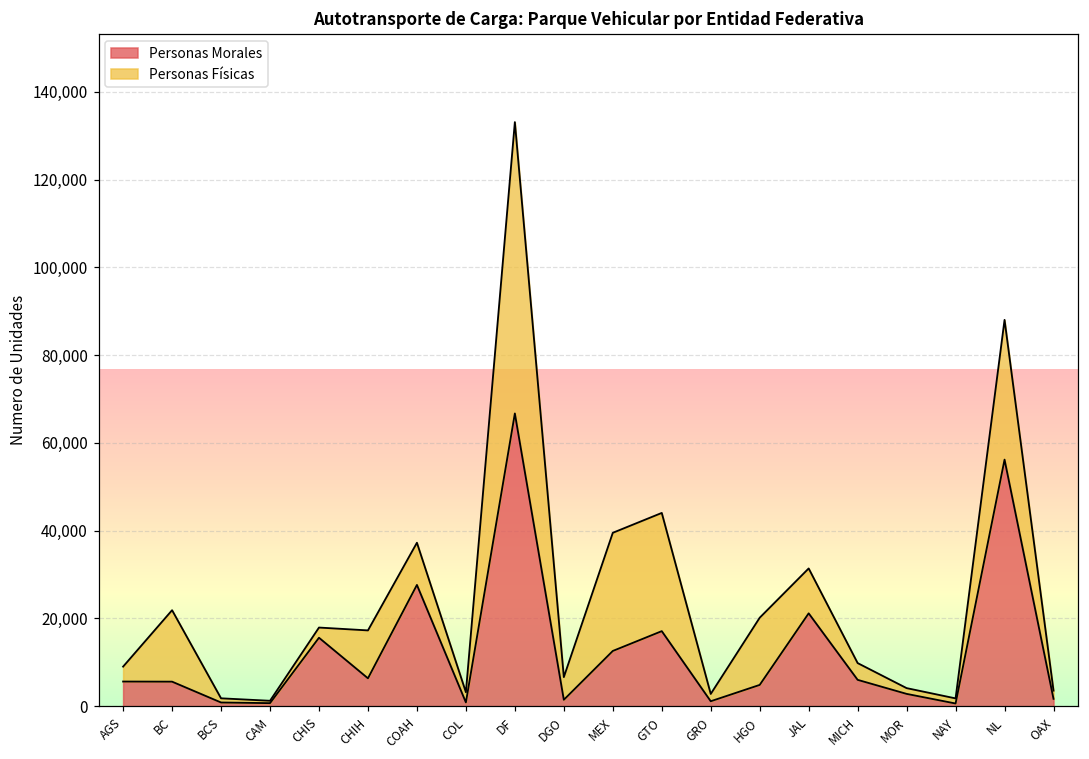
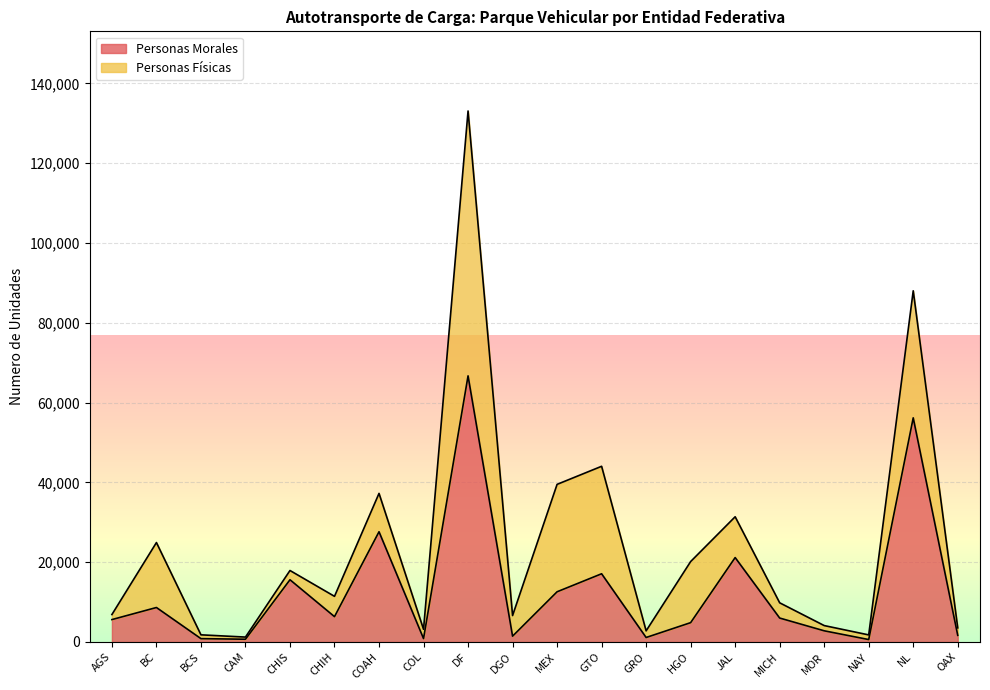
Personas Físicas, AGS: 3,000 -> 1,000
Personas Morales, BC: 6,000 -> 9,000
Personas Físicas, CHIH: 11,000 -> 5,000
